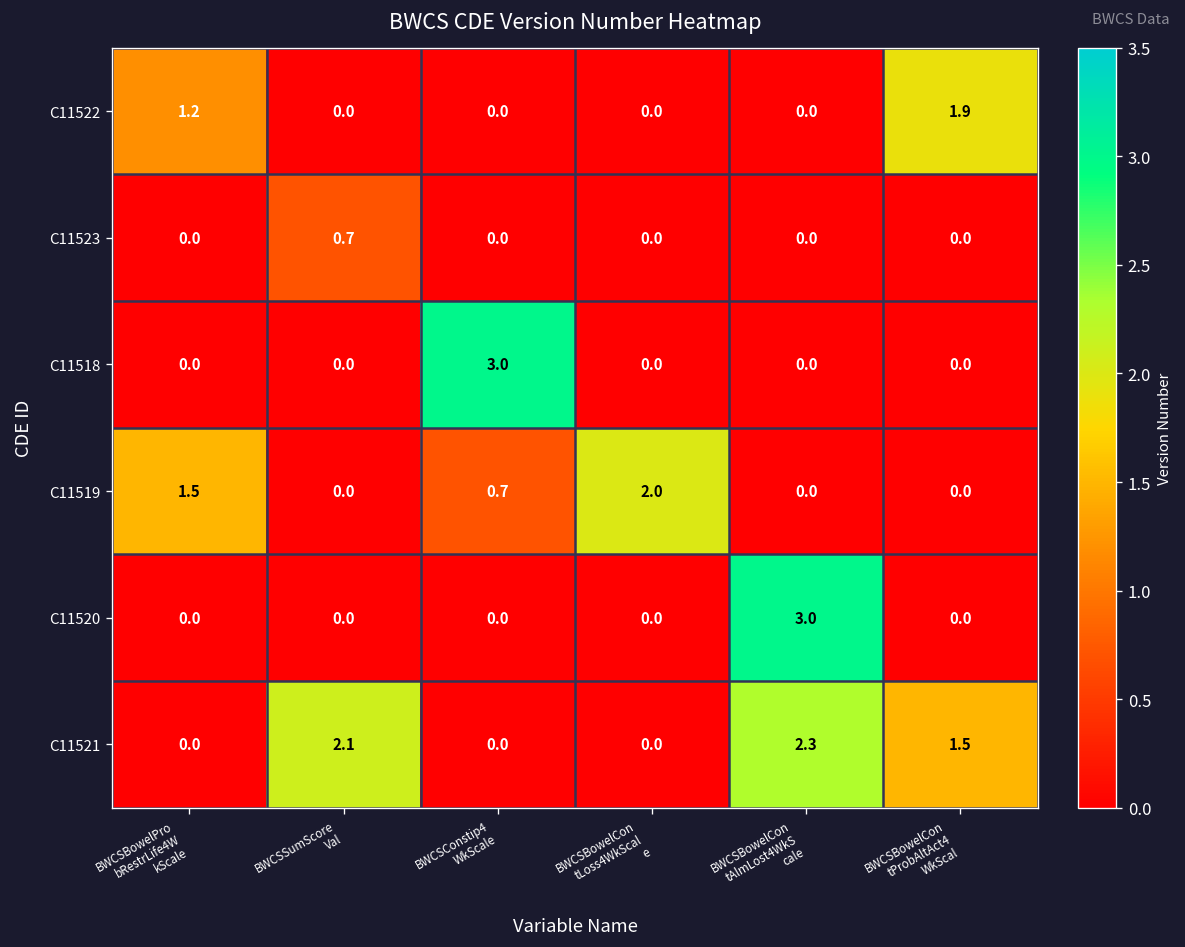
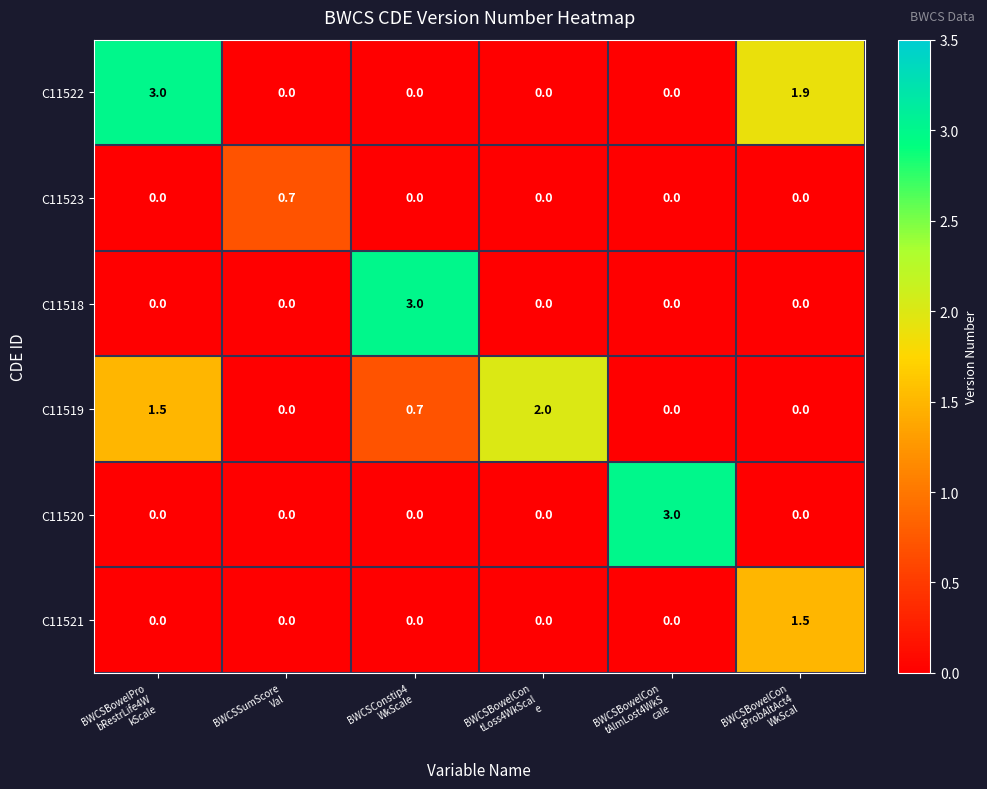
C11522, BWCSBowelPro bRestrLife4W kScale: 1.2 -> 3.0
C11521, BWCSSumScore Val: 2.1 -> 0.0
C11521, BWCSBowelCon tAlmLost4WkS cale: 2.3 -> 0.0
